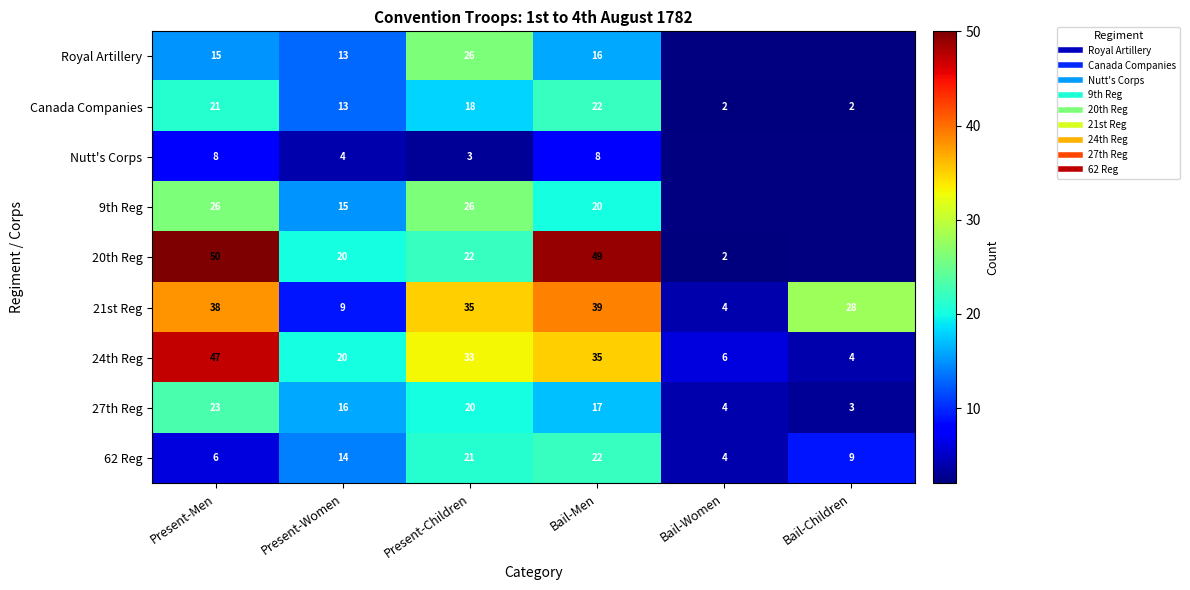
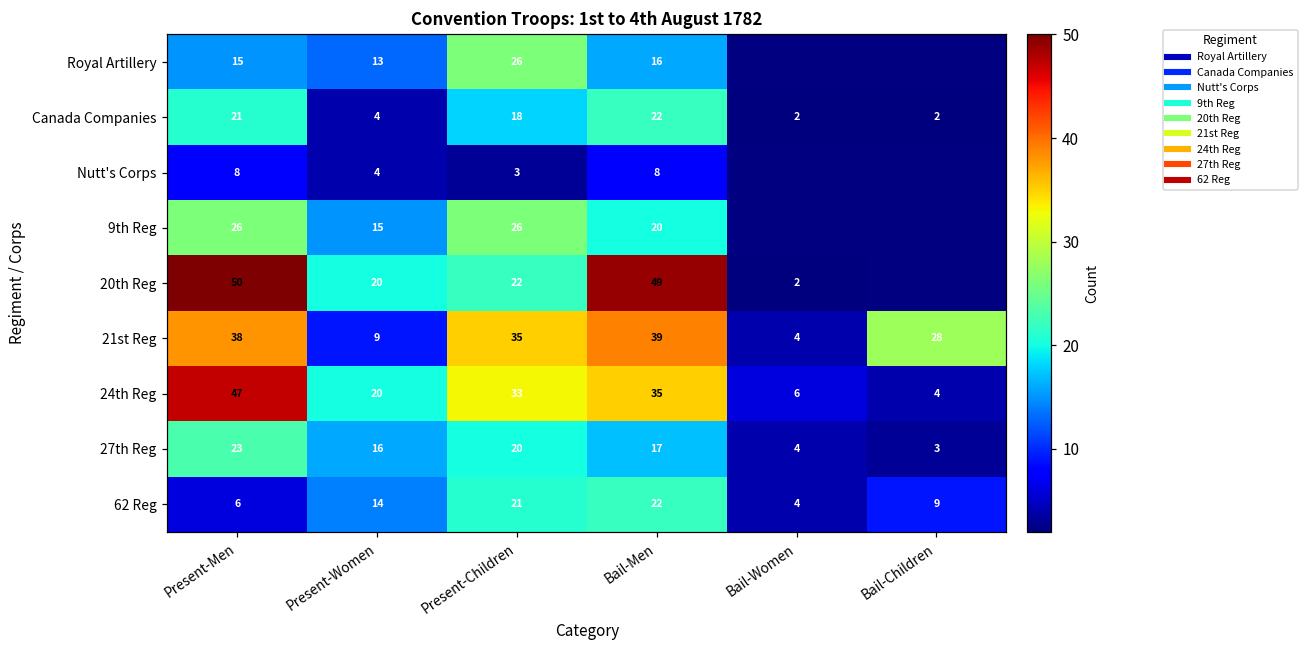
Canada Companies, Present-Women: 13 -> 4
